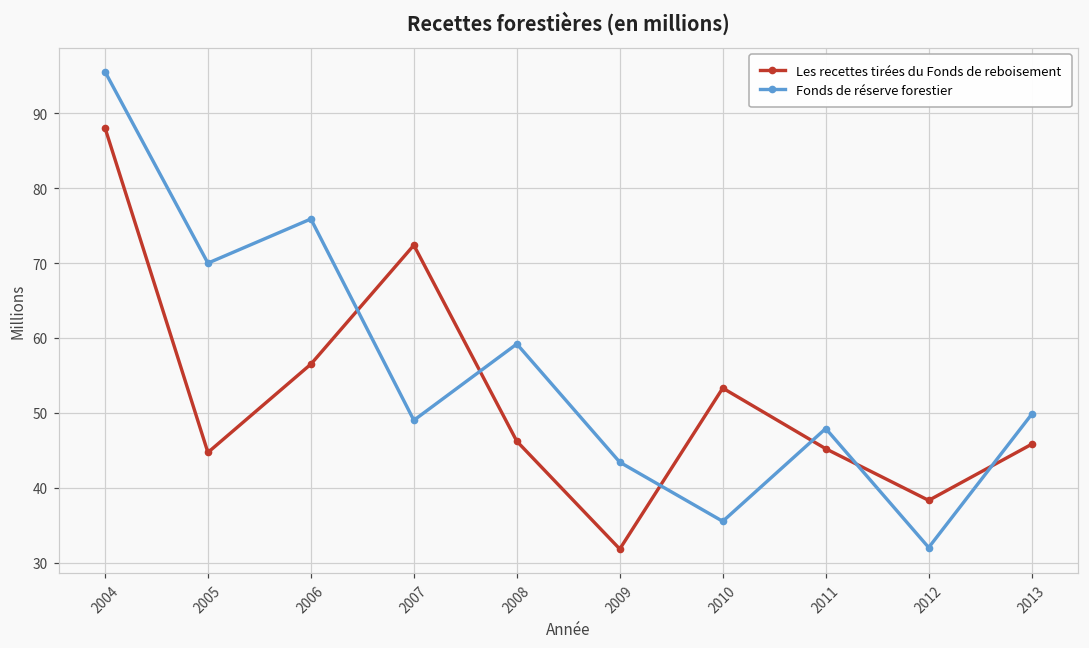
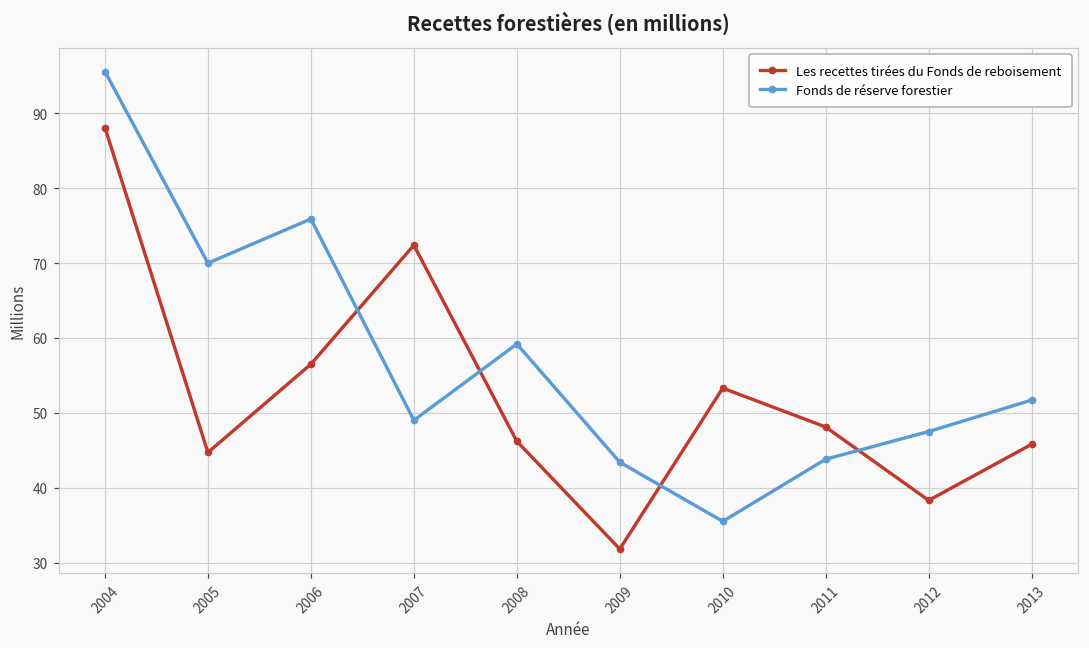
Les recettes tirées du Fonds de reboisement, 2011: 45 -> 48
Fonds de réserve forestier, 2011: 48 -> 44
Fonds de réserve forestier, 2012: 32 -> 48
Fonds de réserve forestier, 2013: 50 -> 52
